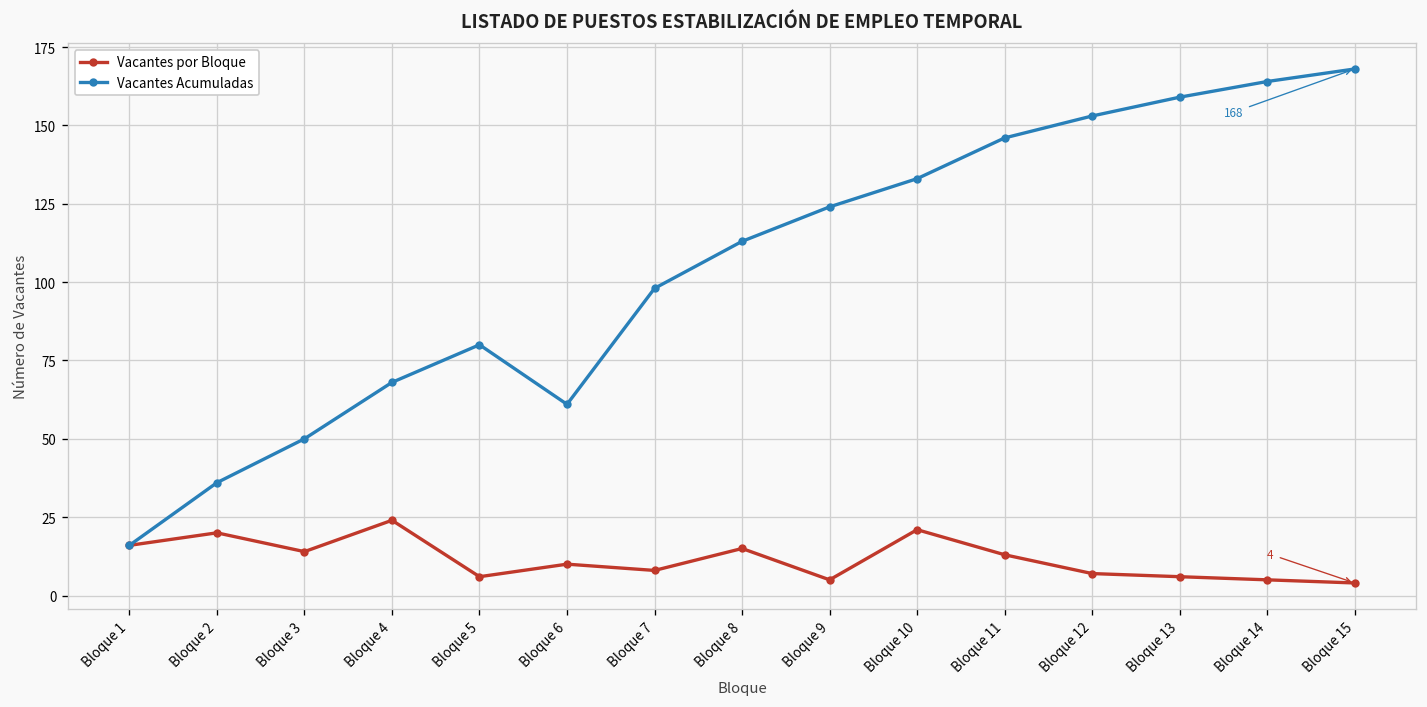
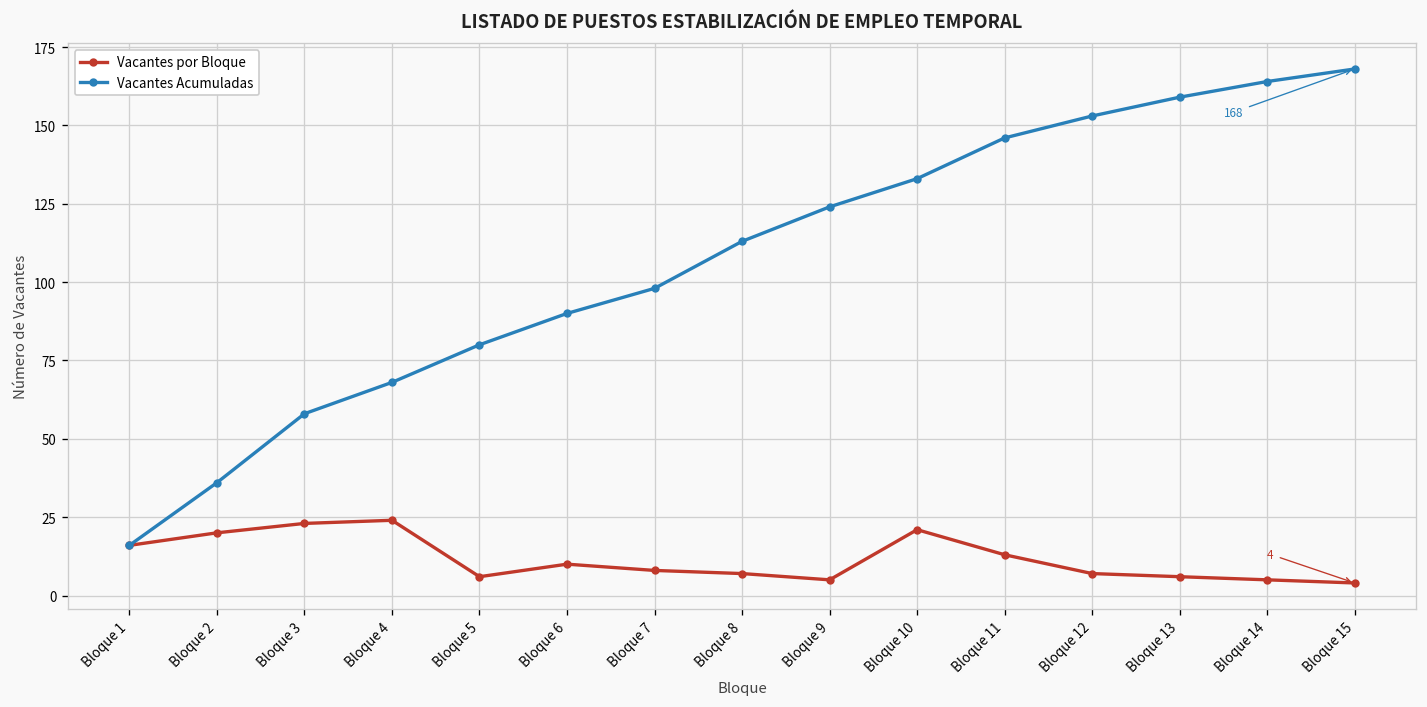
Vacantes por Bloque, Bloque 3: 14 -> 23
Vacantes Acumuladas, Bloque 3: 50 -> 58
Vacantes Acumuladas, Bloque 6: 61 -> 90
Vacantes por Bloque, Bloque 8: 15 -> 7
